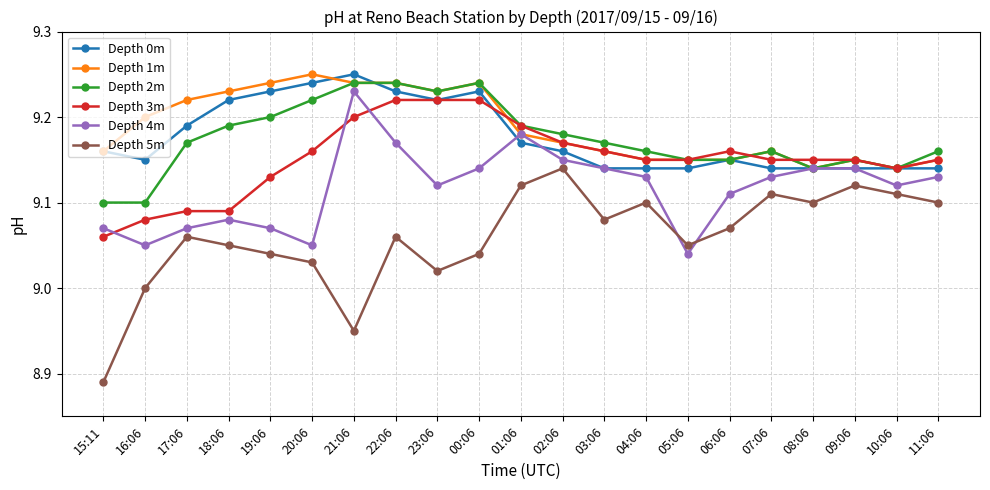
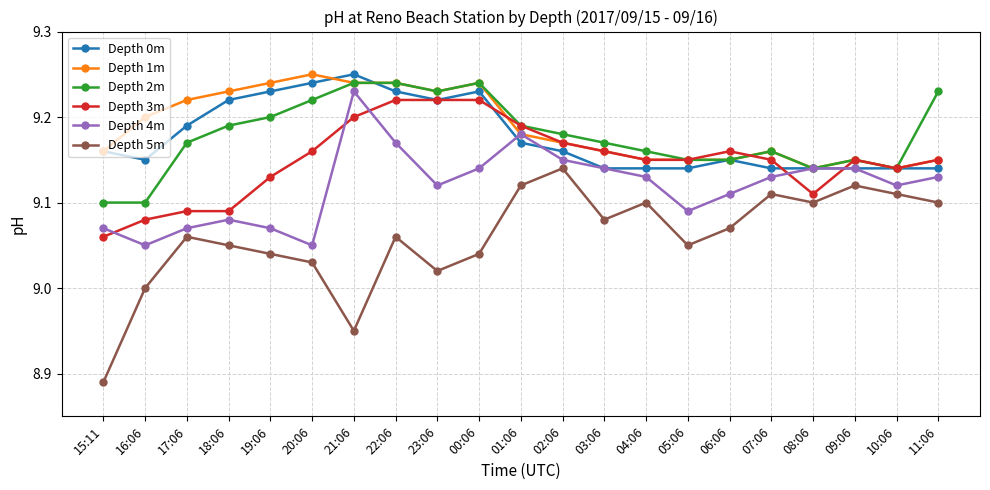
Depth 4m, 05:06: 9.04 -> 9.09
Depth 3m, 08:06: 9.15 -> 9.11
Depth 2m, 11:06: 9.16 -> 9.23
